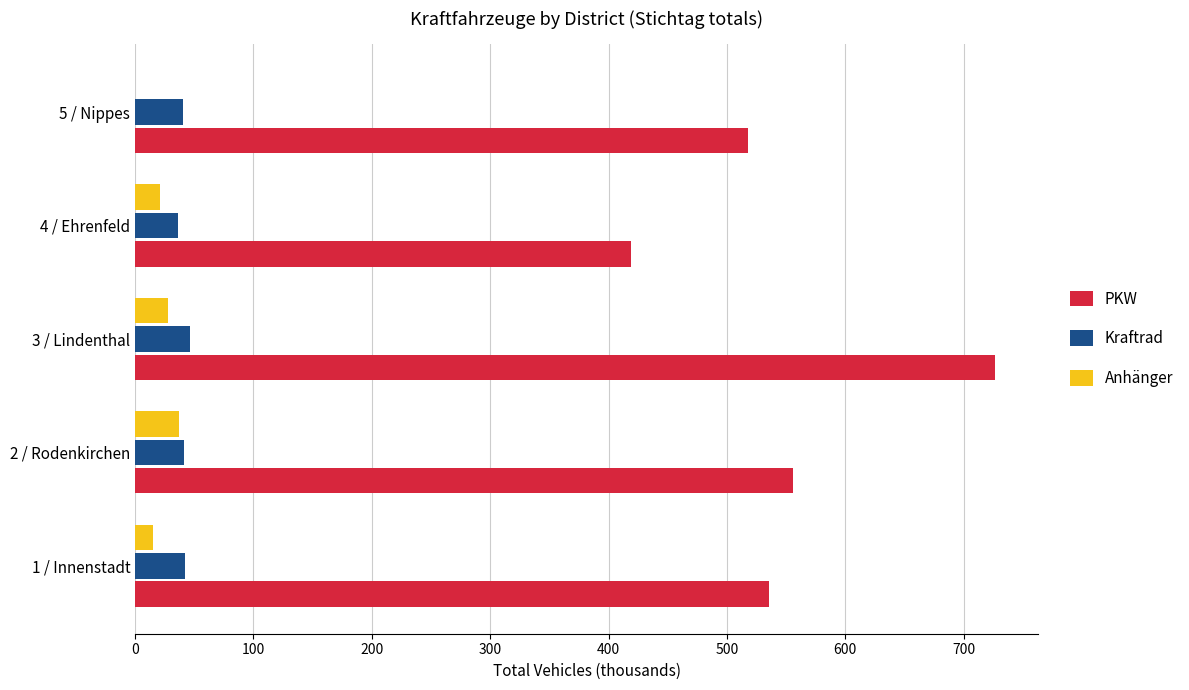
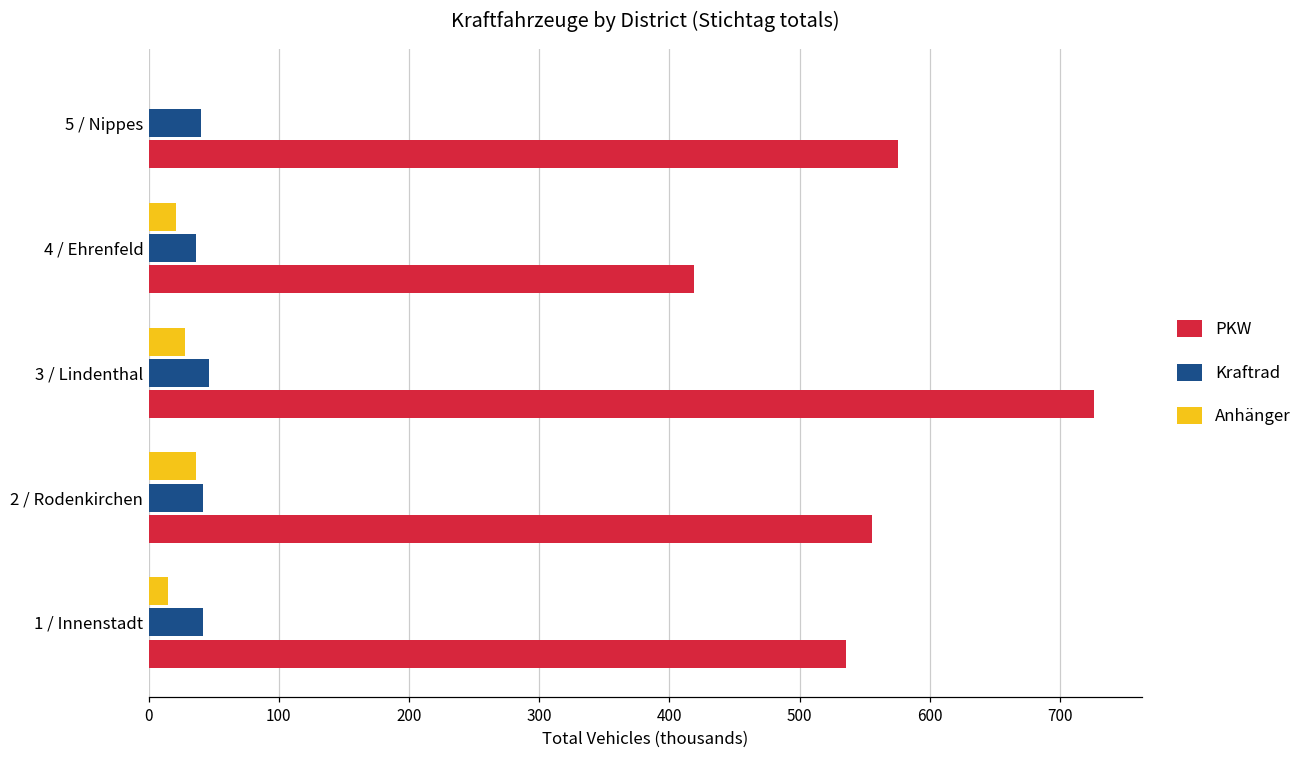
PKW, 5 / Nippes: 518 -> 576
